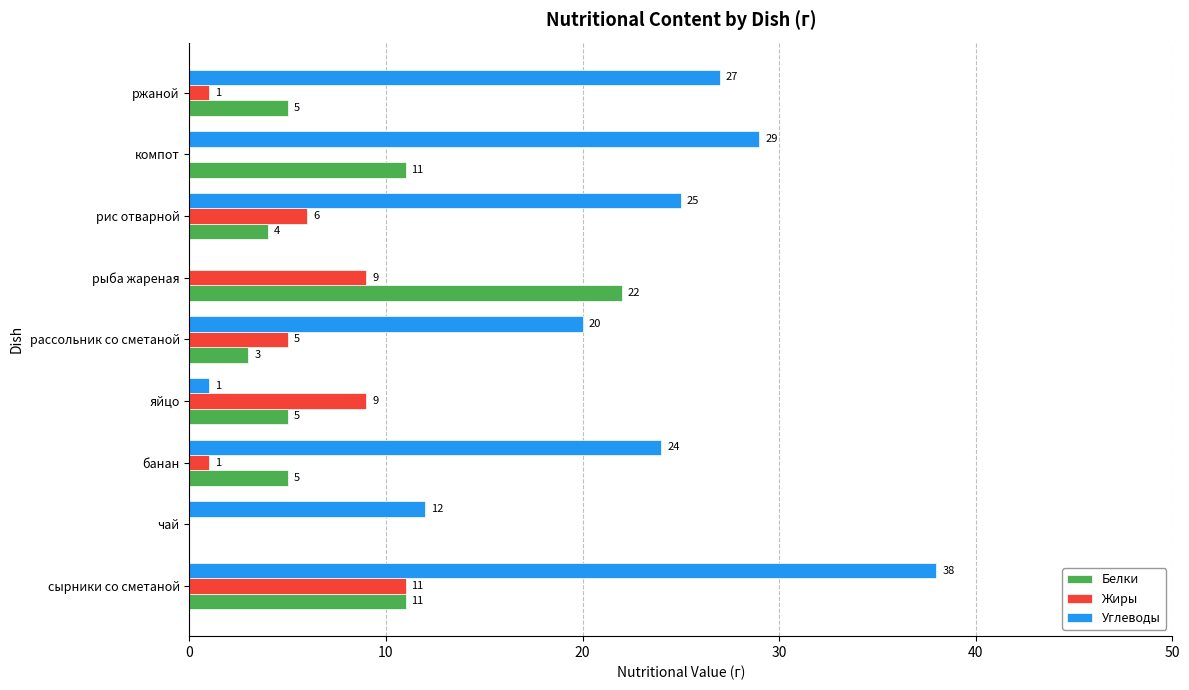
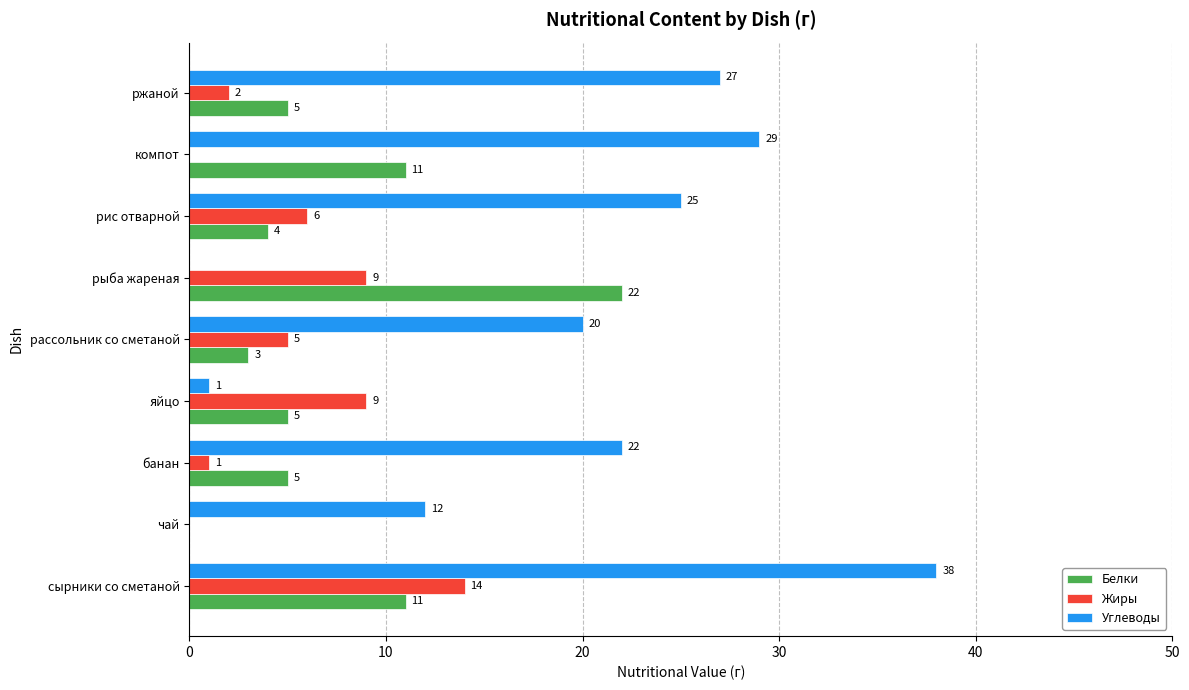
Жиры, ржаной: 1 -> 2
Углеводы, банан: 24 -> 22
Жиры, сырники со сметаной: 11 -> 14
